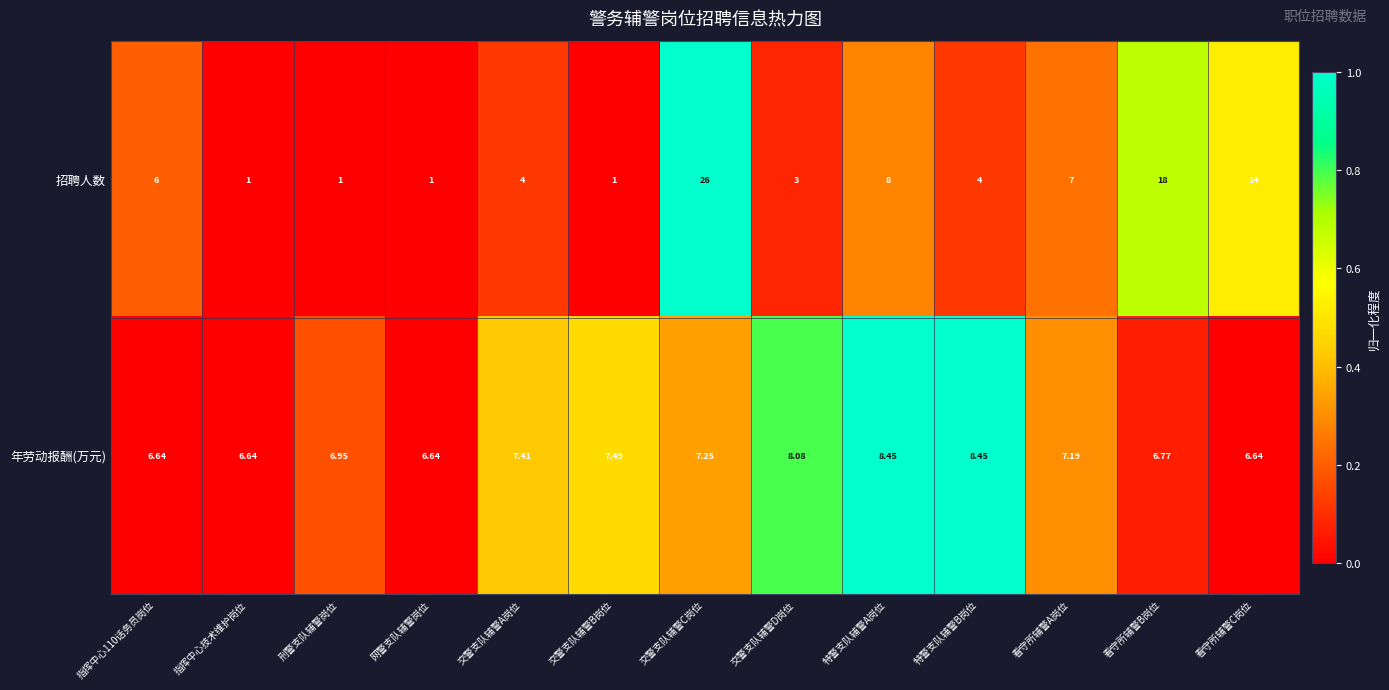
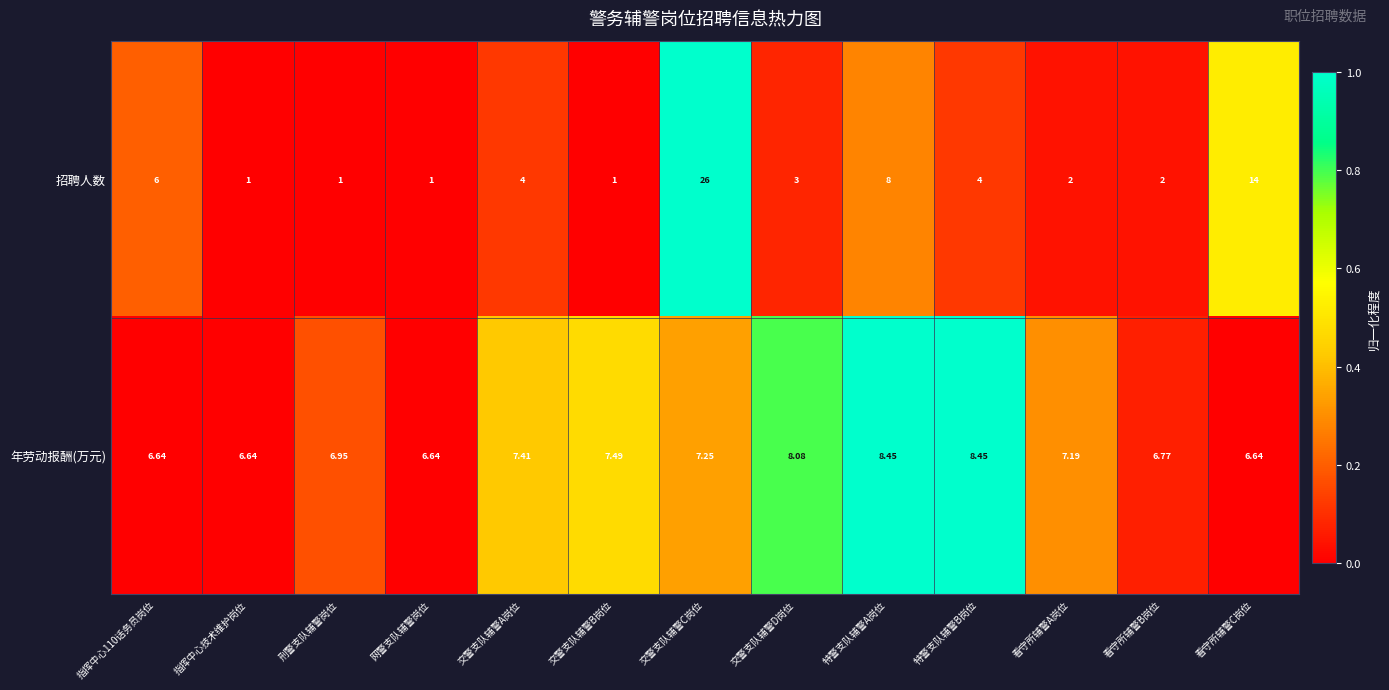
招聘人数, 看守所辅警A岗位: 7 -> 2
招聘人数, 看守所辅警B岗位: 18 -> 2
